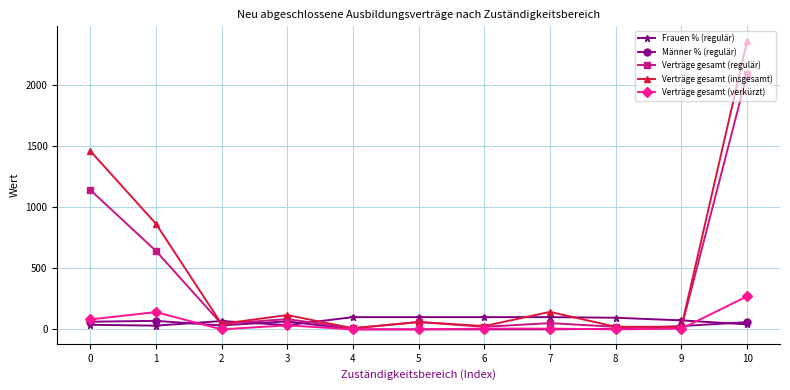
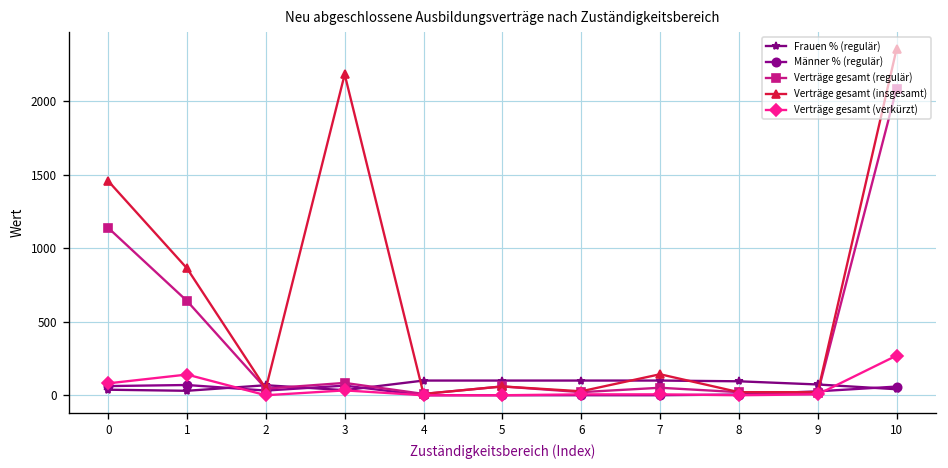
Verträge gesamt (insgesamt), 3: 120 -> 2190
